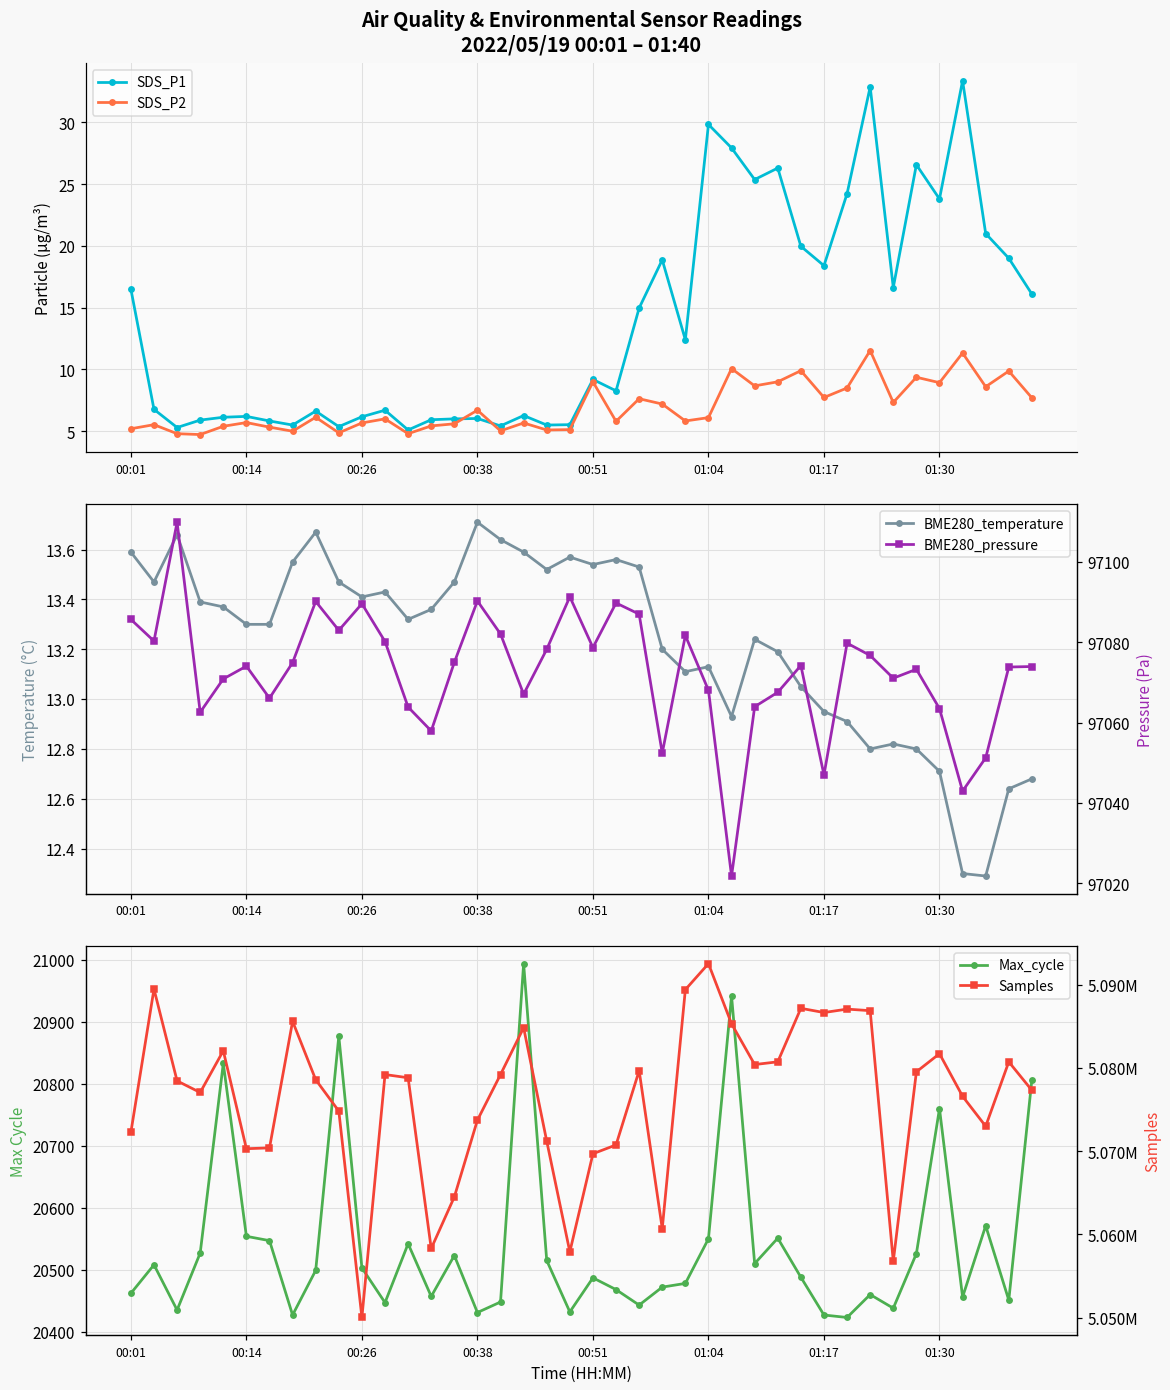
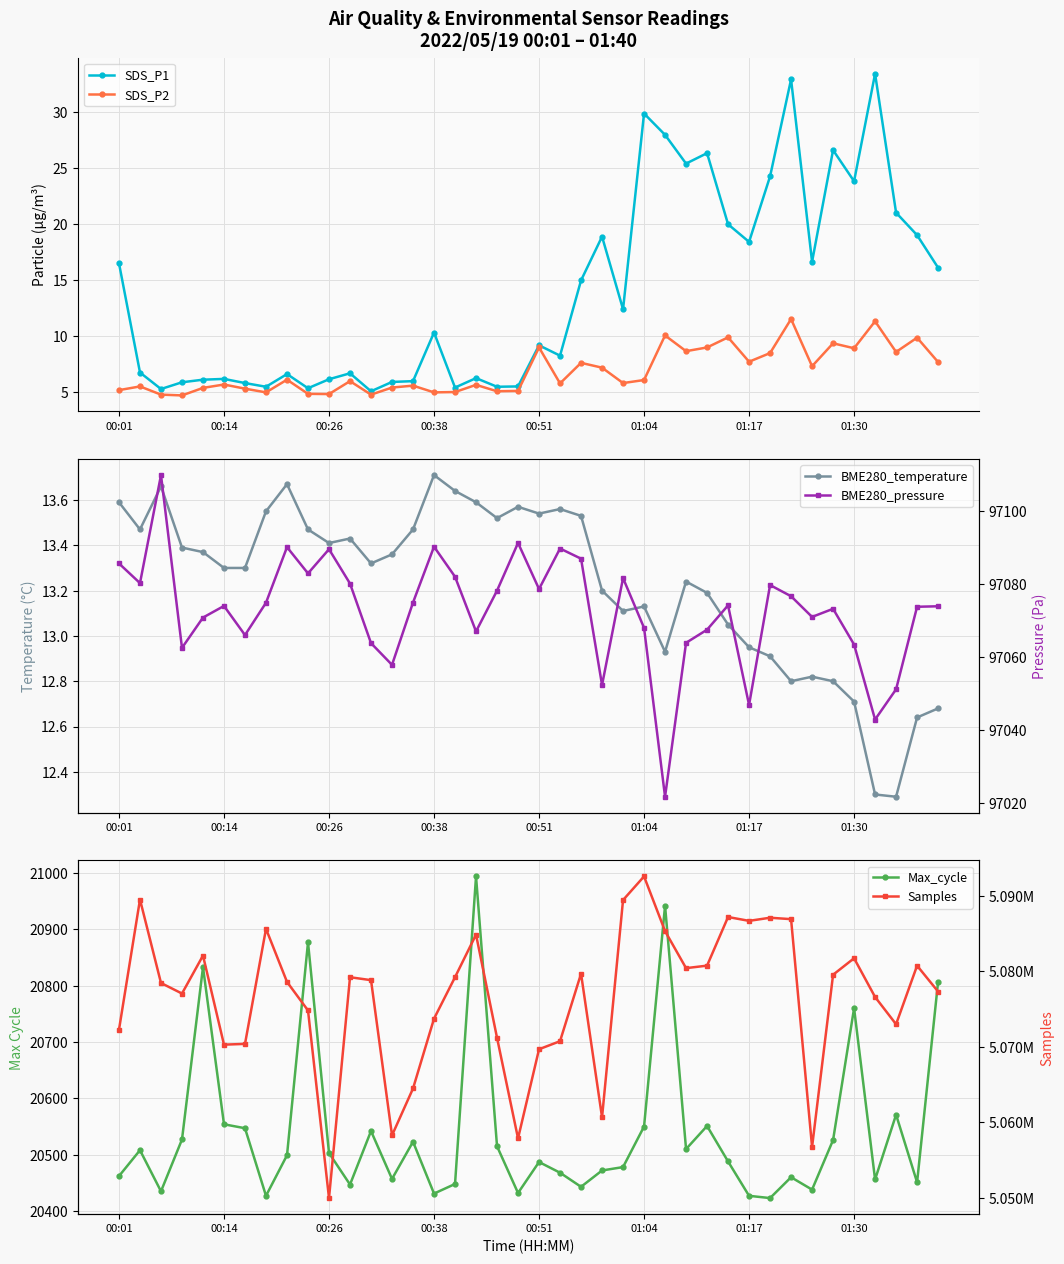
Air Quality & Environmental Sensor Readings 2022/05/19 00:01 – 01:40, SDS_P2, 00:26: 5.7 -> 4.9
Air Quality & Environmental Sensor Readings 2022/05/19 00:01 – 01:40, SDS_P1, 00:38: 6.0 -> 10.3
Air Quality & Environmental Sensor Readings 2022/05/19 00:01 – 01:40, SDS_P2, 00:38: 6.7 -> 5.0
